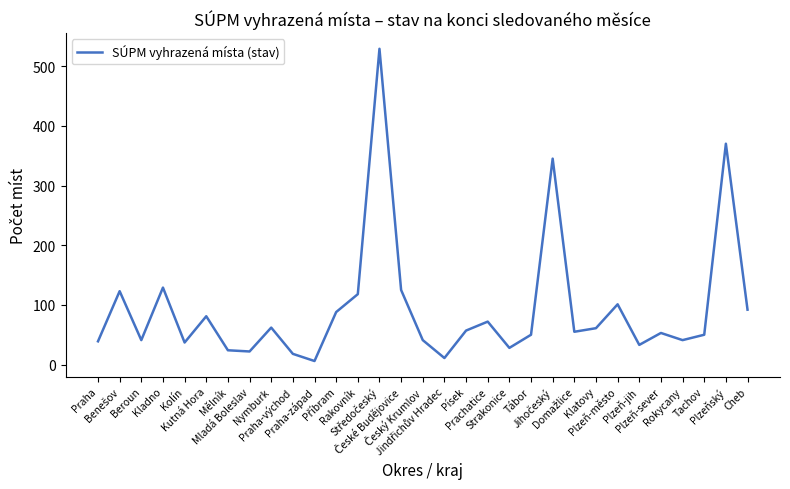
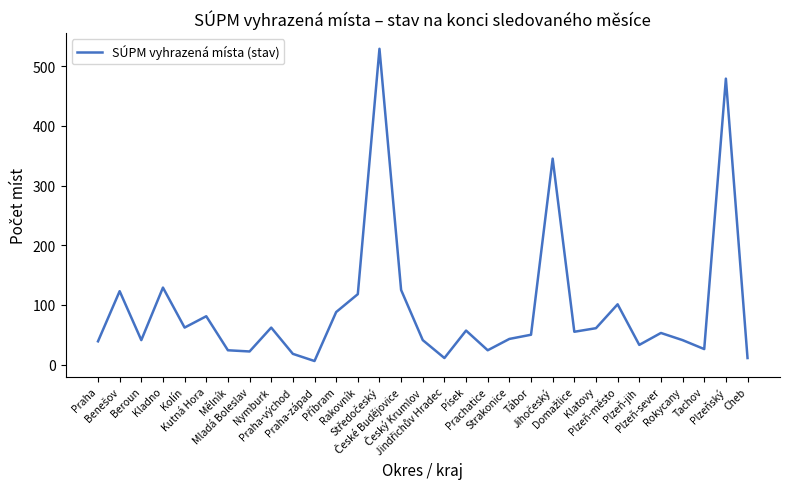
Kolín: 40 -> 60
Prachatice: 70 -> 20
Strakonice: 30 -> 40
Tachov: 50 -> 30
Plzeňský: 370 -> 480
Cheb: 90 -> 10
